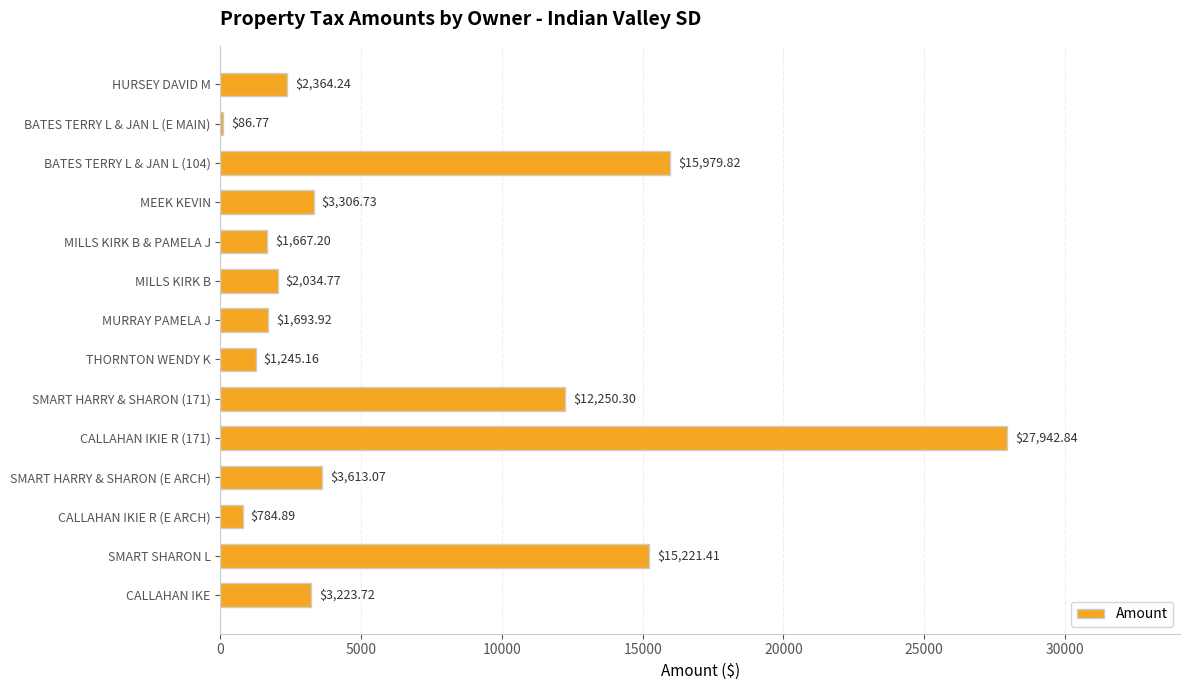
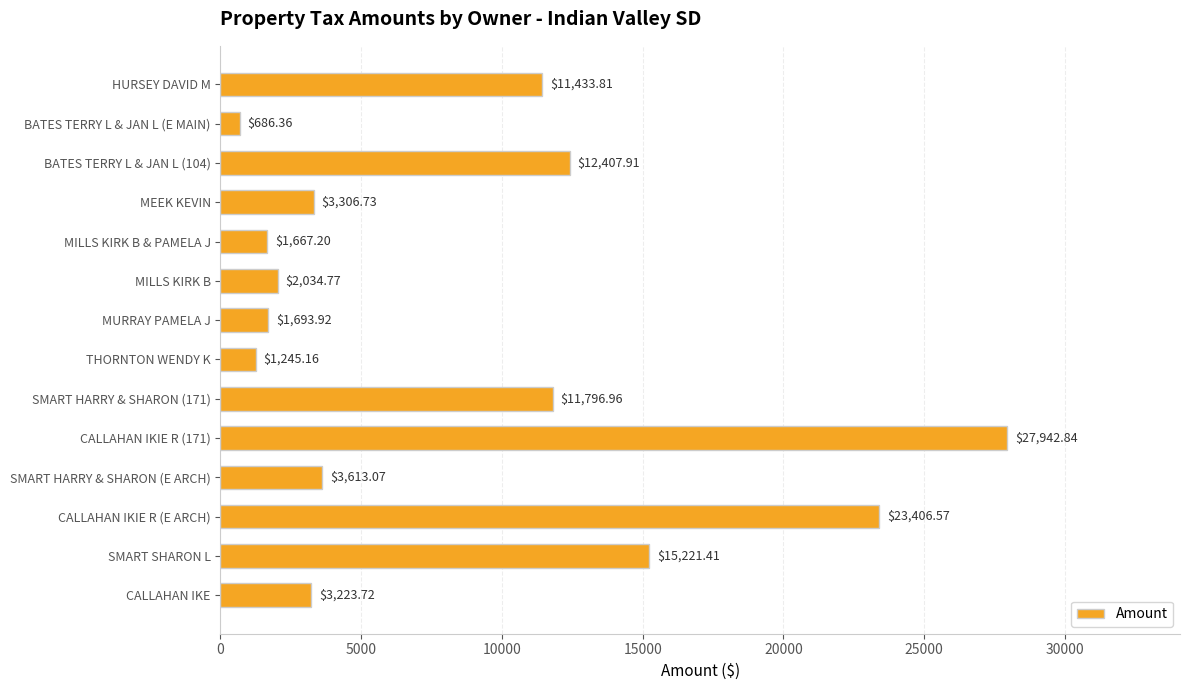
HURSEY DAVID M: $2,364.24 -> $11,433.81
BATES TERRY L & JAN L (E MAIN): $86.77 -> $686.36
BATES TERRY L & JAN L (104): $15,979.82 -> $12,407.91
SMART HARRY & SHARON (171): $12,250.30 -> $11,796.96
CALLAHAN IKIE R (E ARCH): $784.89 -> $23,406.57
